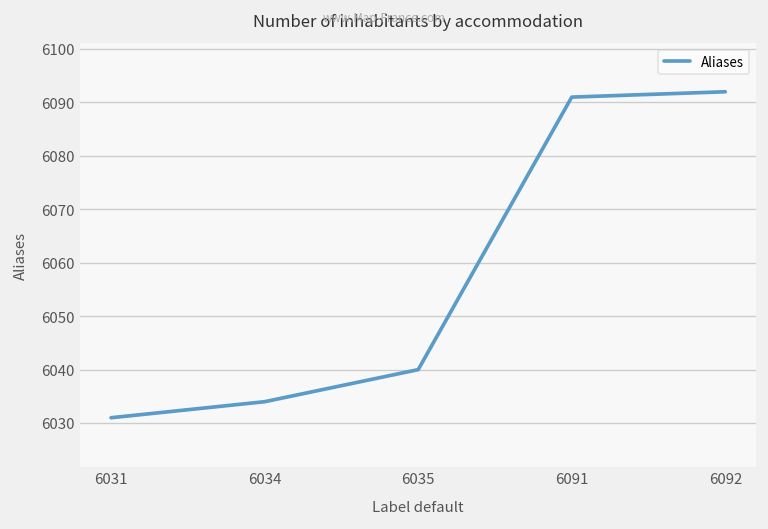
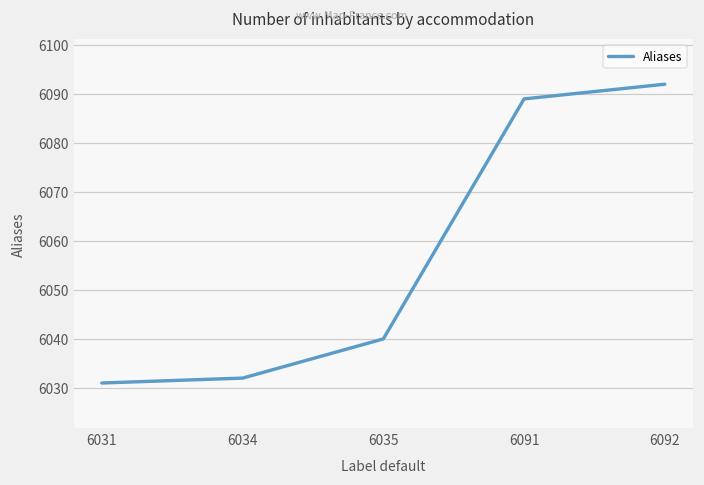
6034: 6034 -> 6032
6091: 6091 -> 6089
